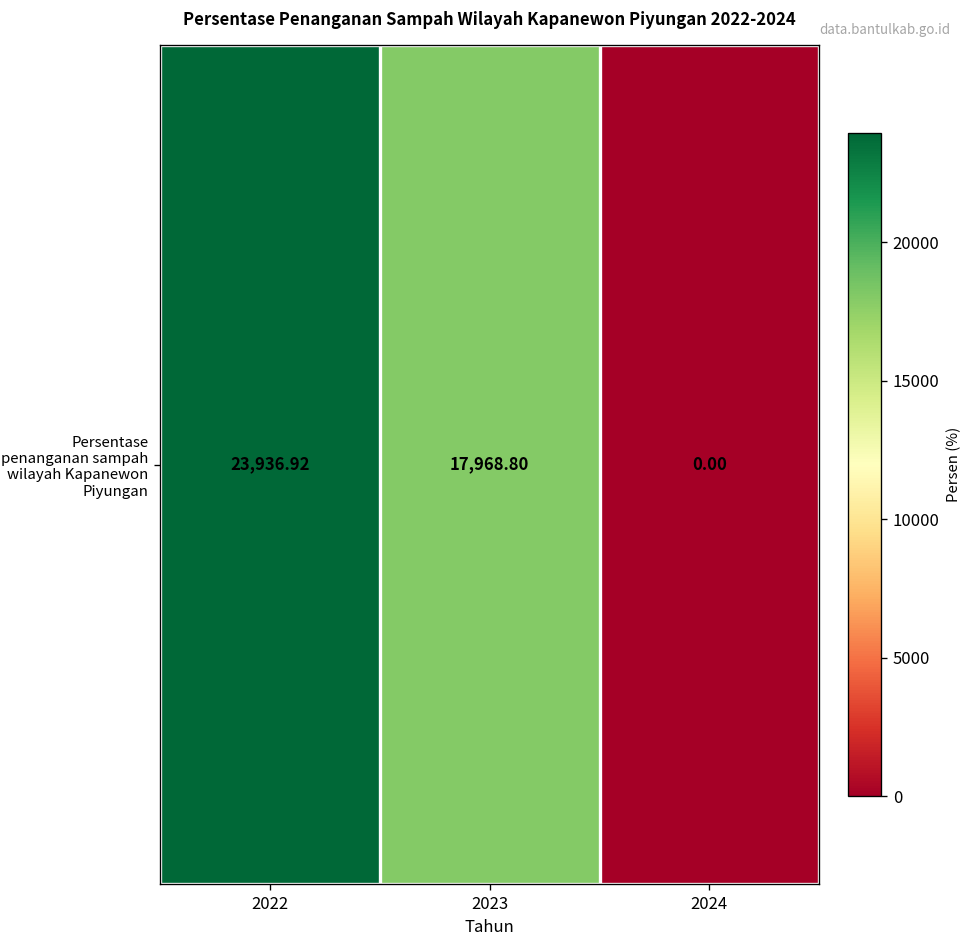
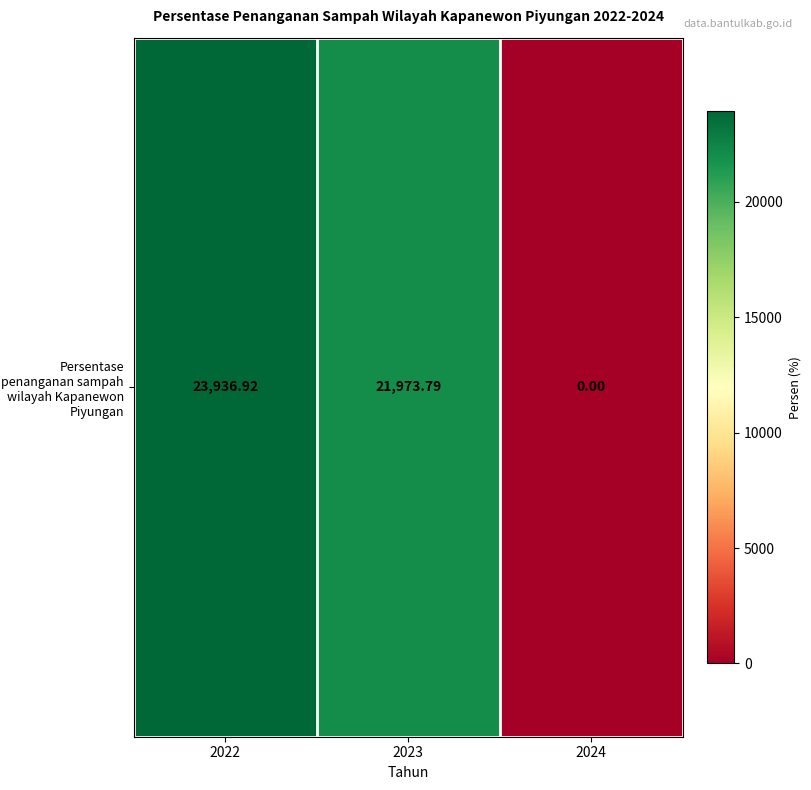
Persentase penanganan sampah wilayah Kapanewon Piyungan, 2023: 17,968.80 -> 21,973.79
